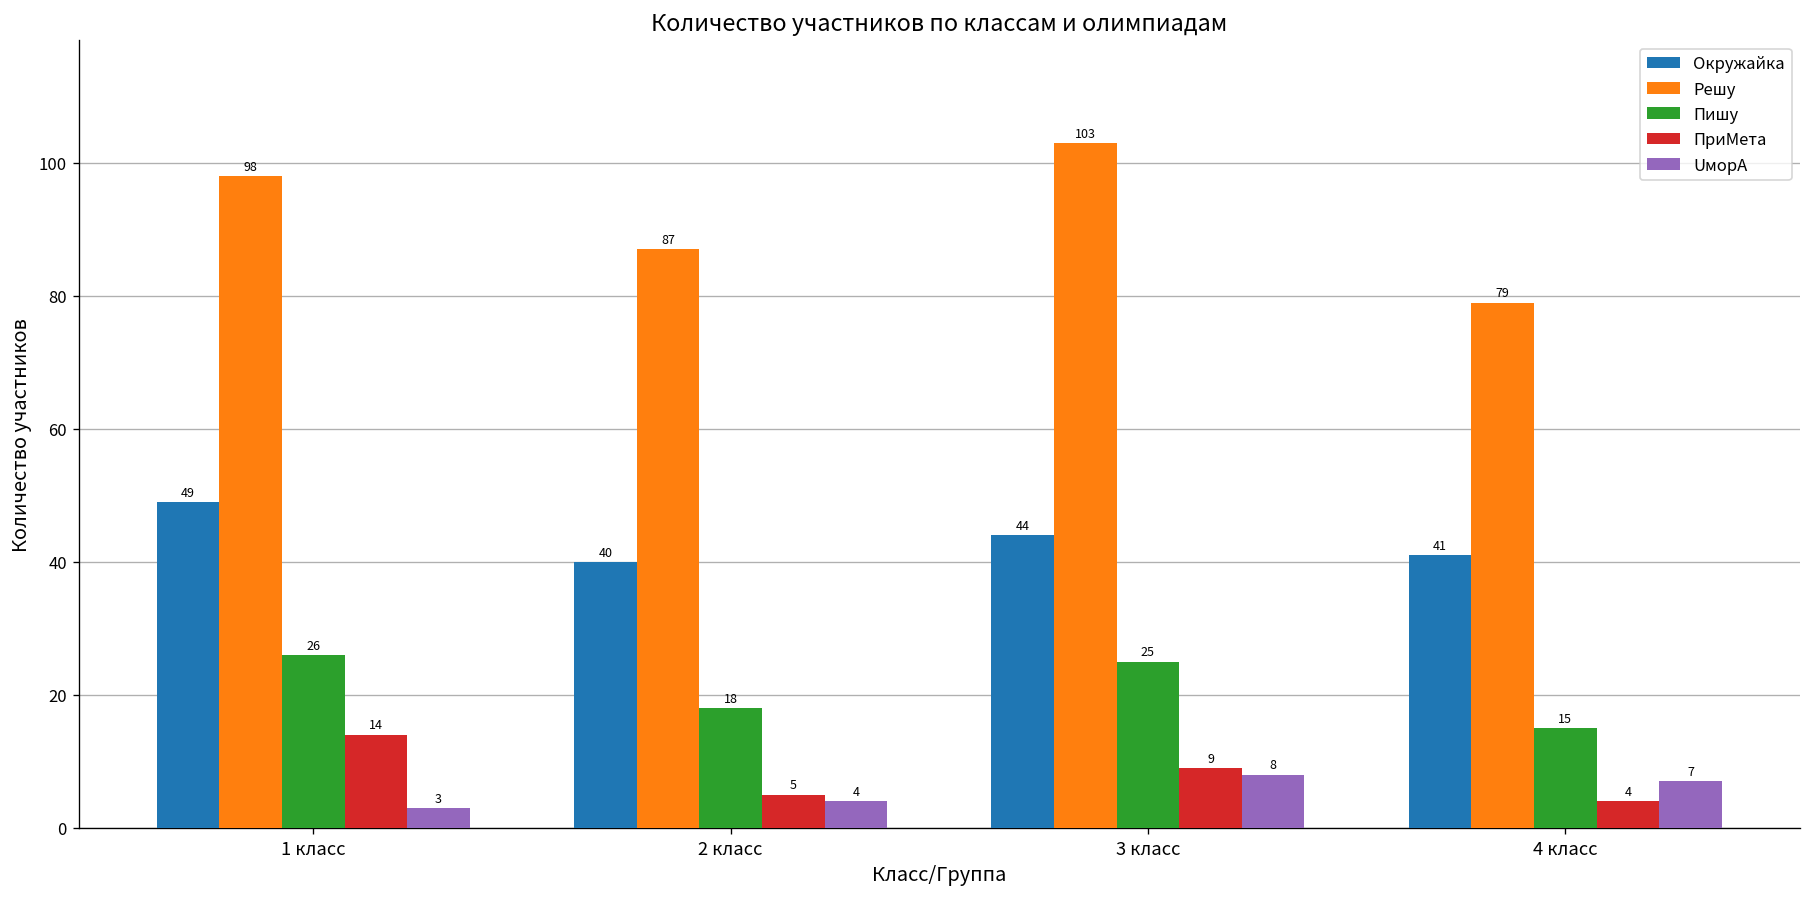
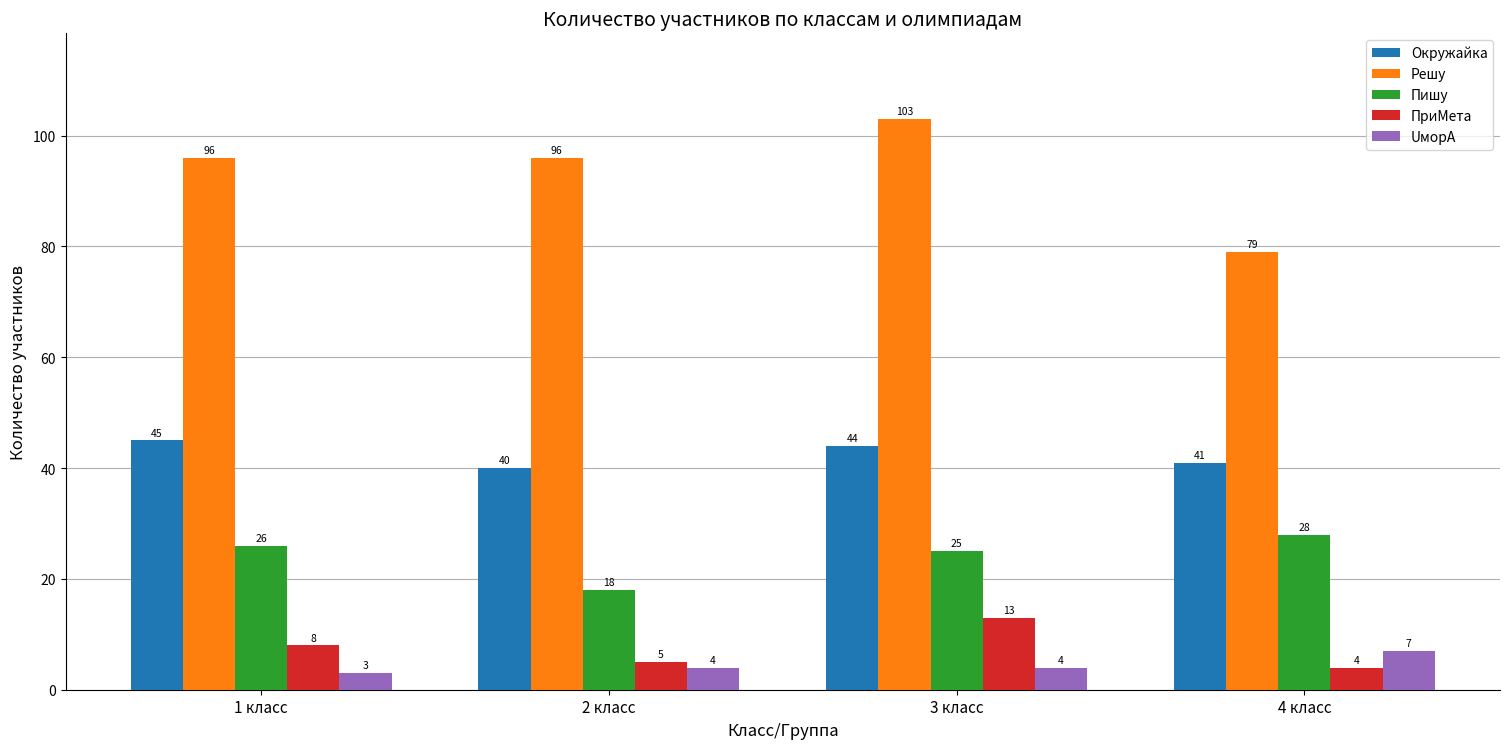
Окружайка, 1 класс: 49 -> 45
Решу, 1 класс: 98 -> 96
ПриМета, 1 класс: 14 -> 8
Решу, 2 класс: 87 -> 96
ПриМета, 3 класс: 9 -> 13
UморA, 3 класс: 8 -> 4
Пишу, 4 класс: 15 -> 28
